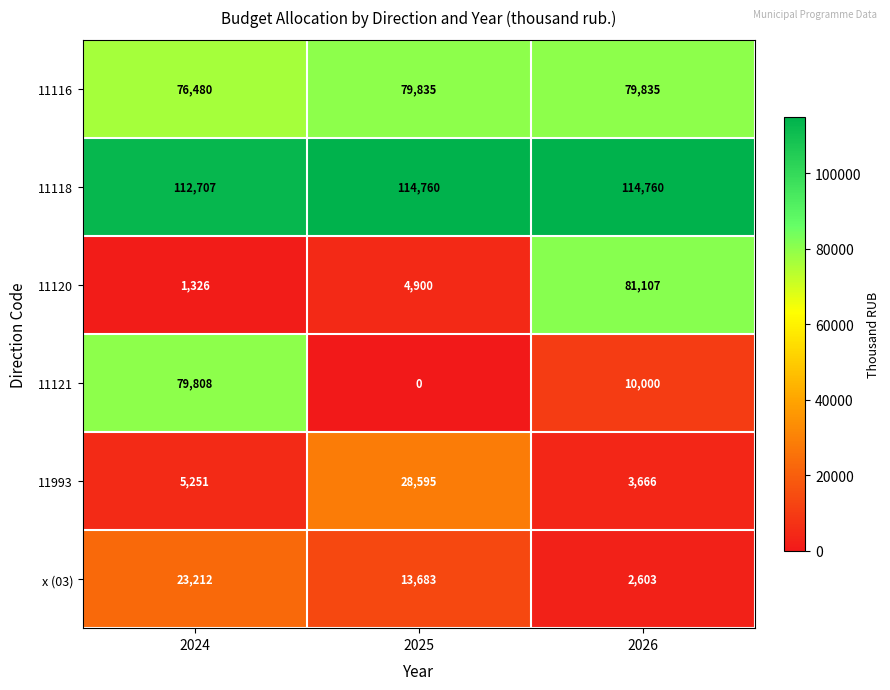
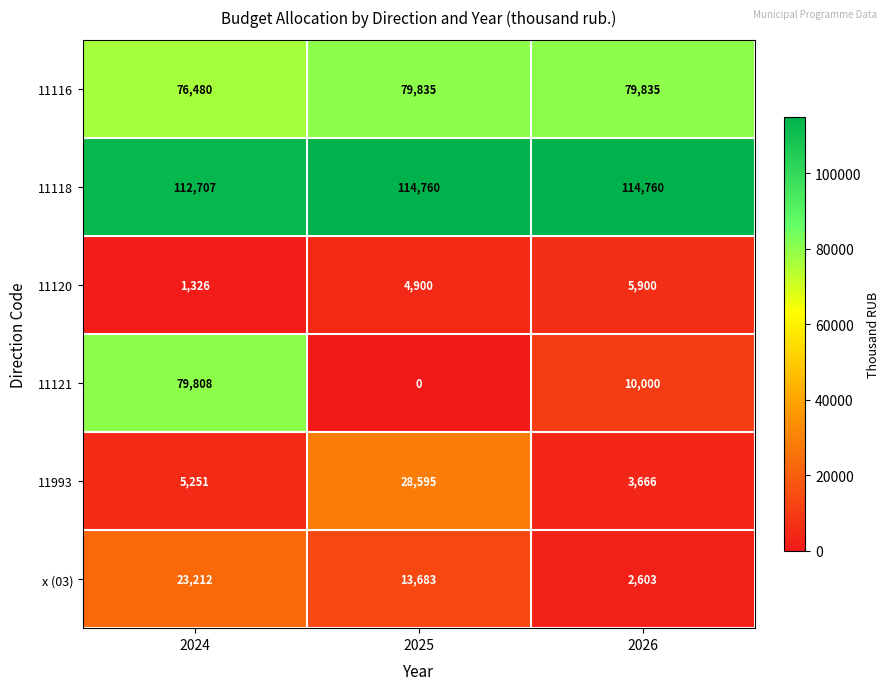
11120, 2026: 81,107 -> 5,900
